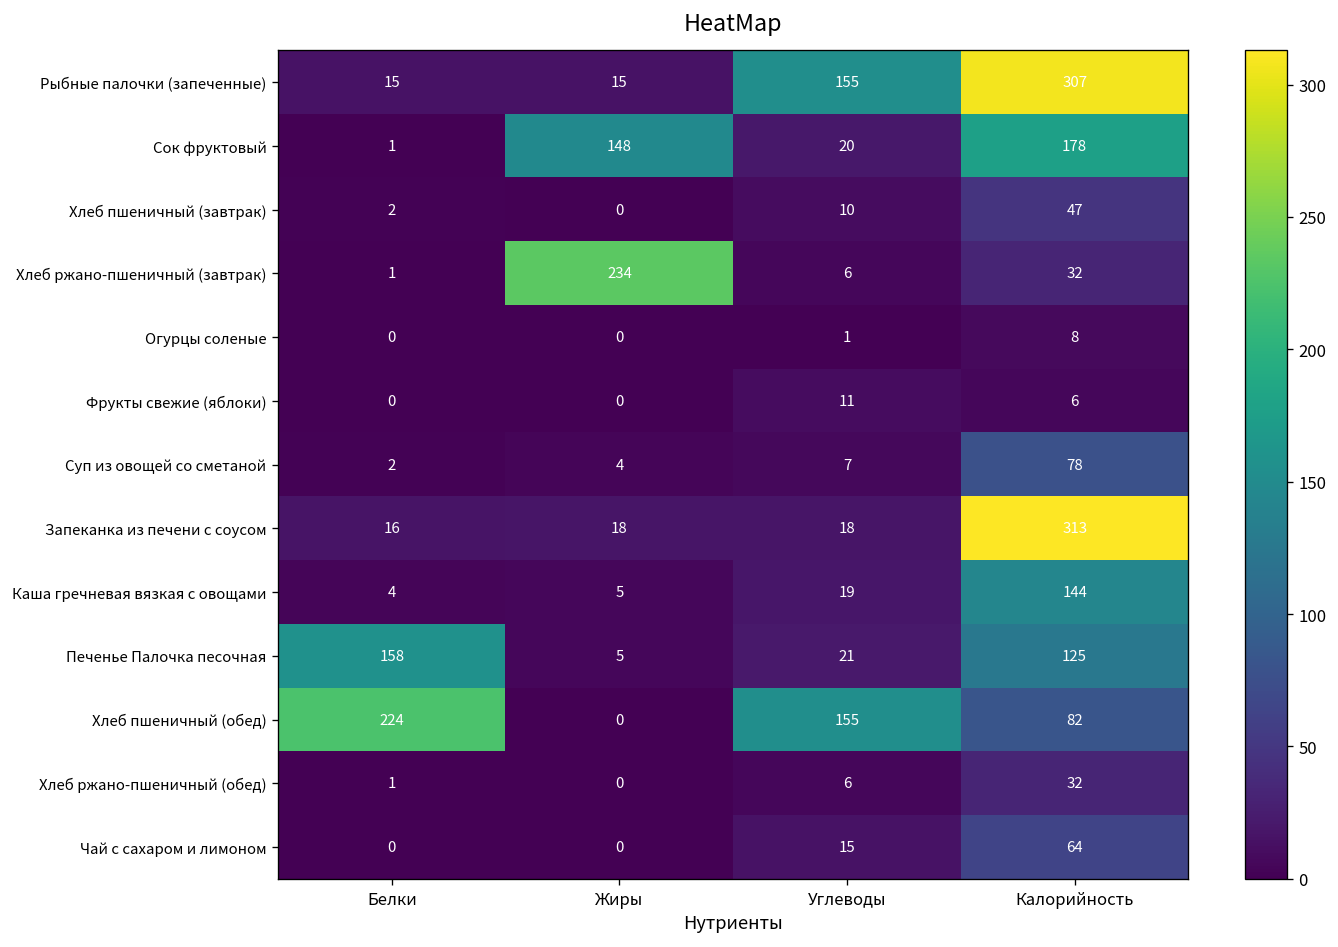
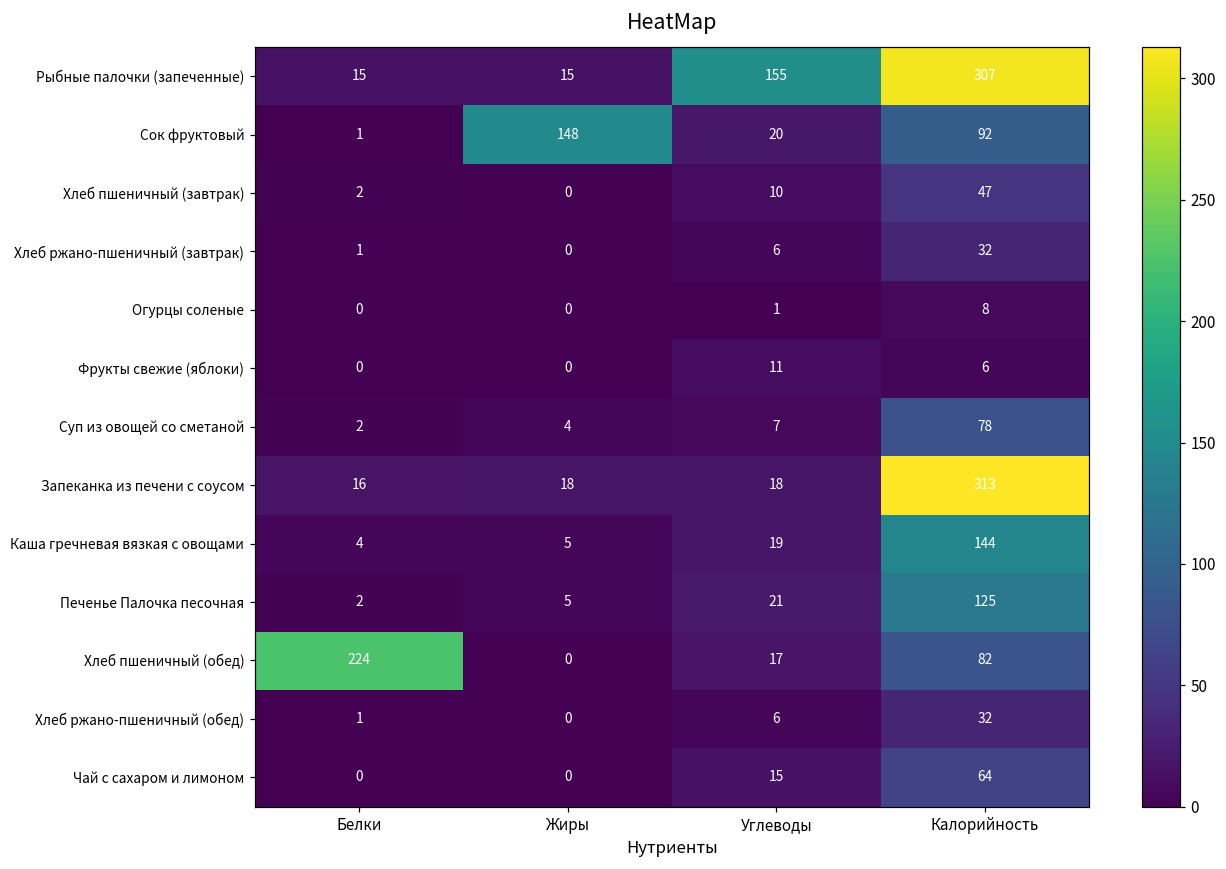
Сок фруктовый, Калорийность: 178 -> 92
Хлеб ржано-пшеничный (завтрак), Жиры: 234 -> 0
Печенье Палочка песочная, Белки: 158 -> 2
Хлеб пшеничный (обед), Углеводы: 155 -> 17
